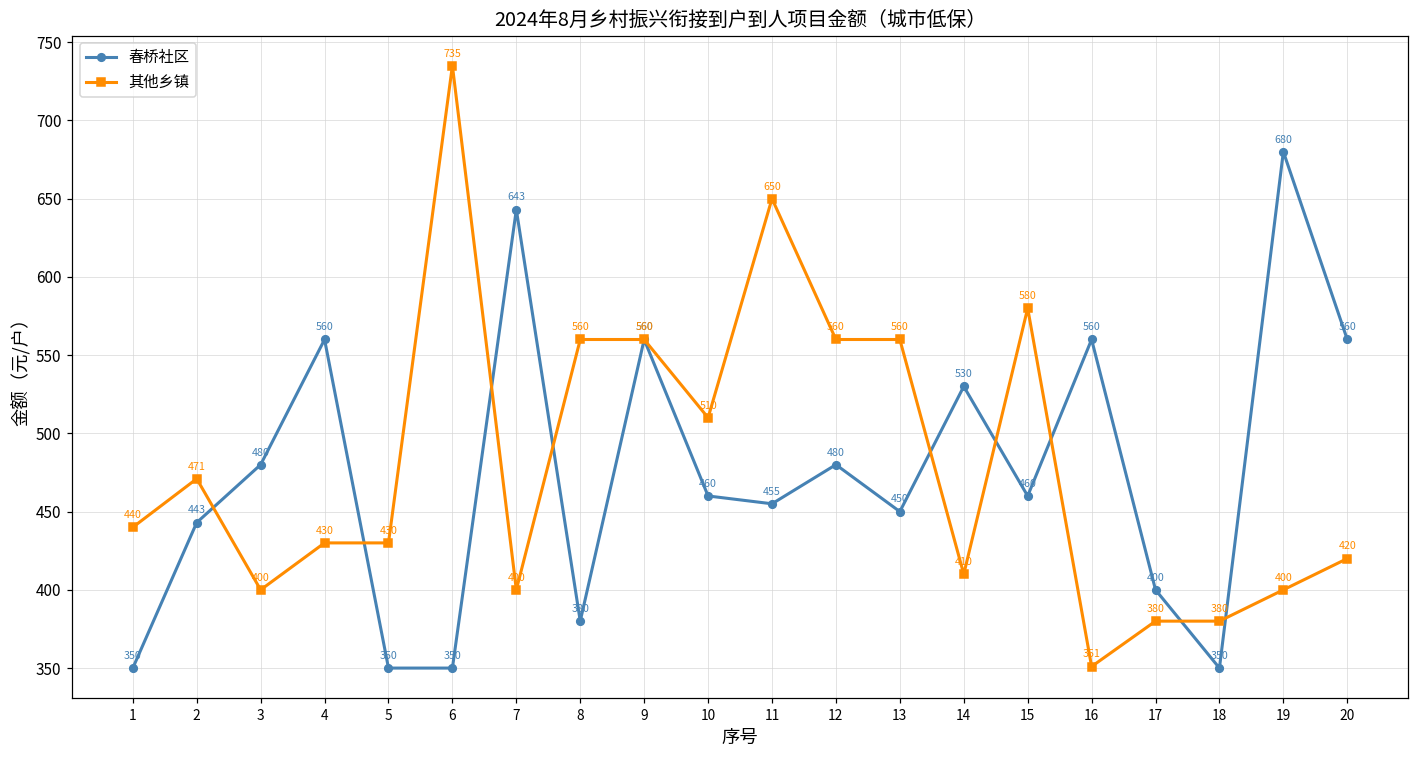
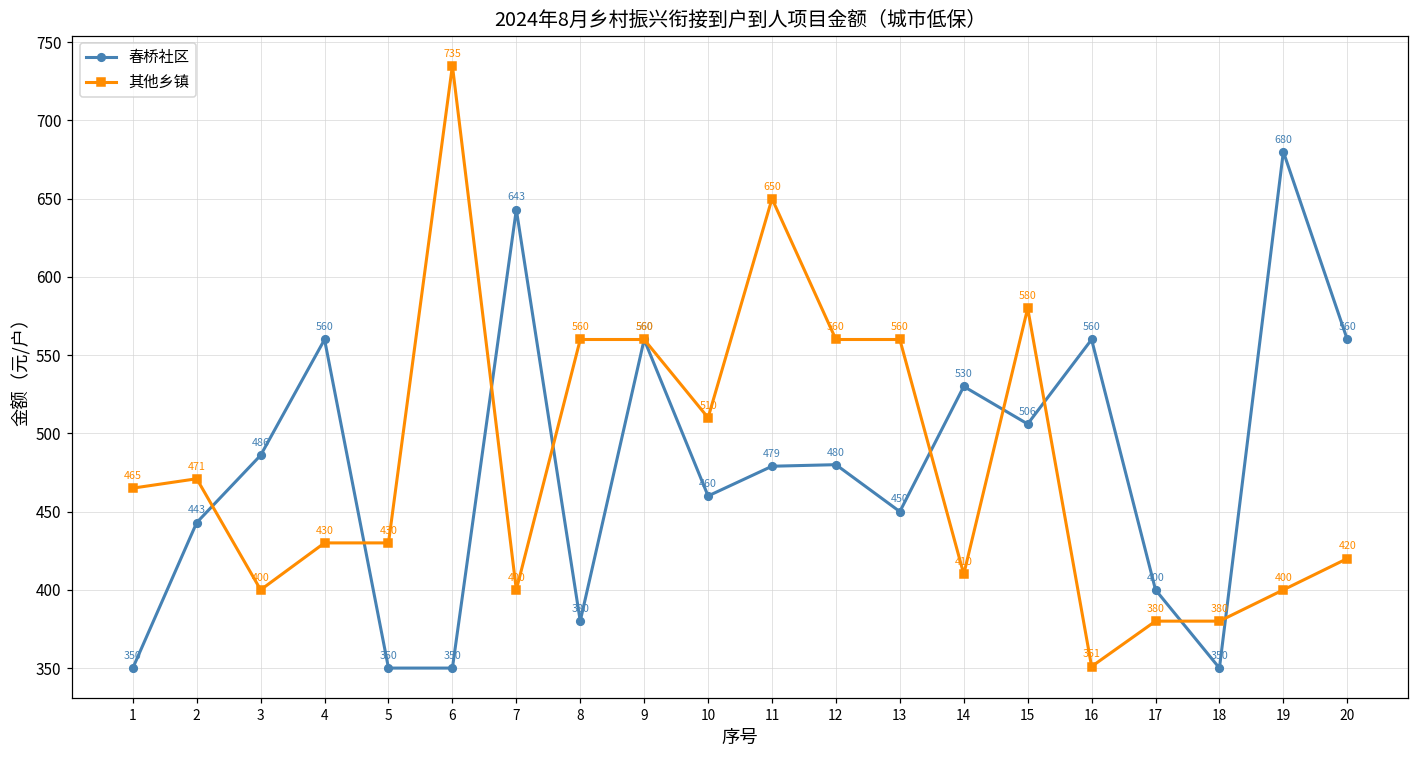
其他乡镇, 1: 440 -> 465
春桥社区, 3: 480 -> 486
春桥社区, 11: 455 -> 479
春桥社区, 15: 460 -> 506
